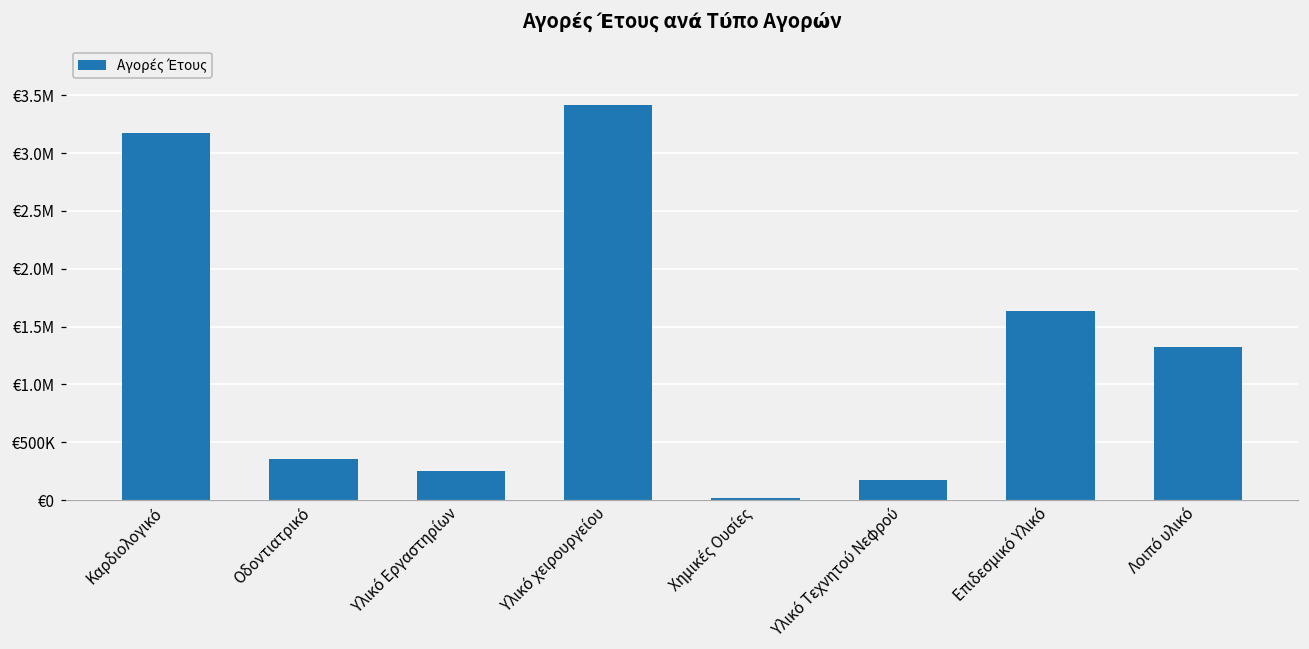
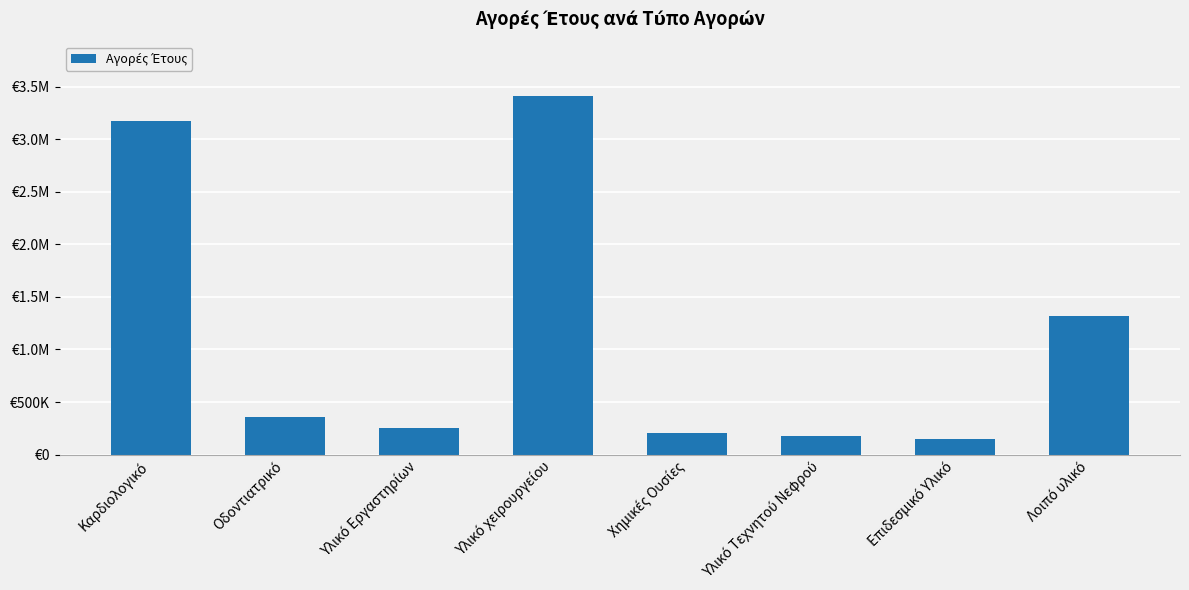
Χημικές Ουσίες: €20000 -> €200000
Επιδεσμικό Υλικό: €1640000 -> €150000
